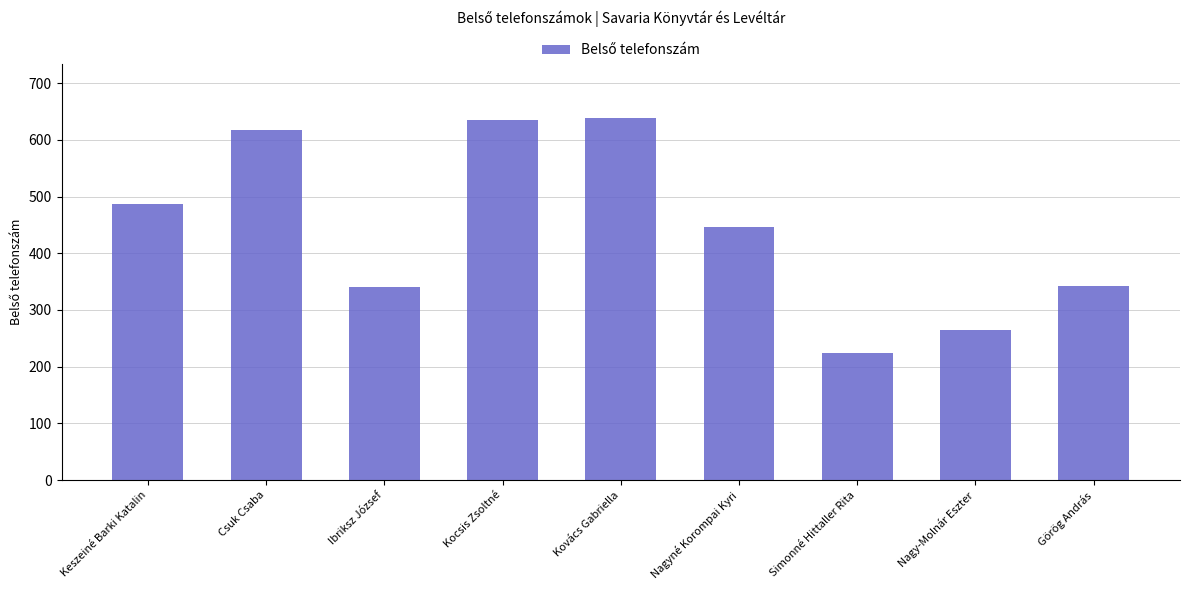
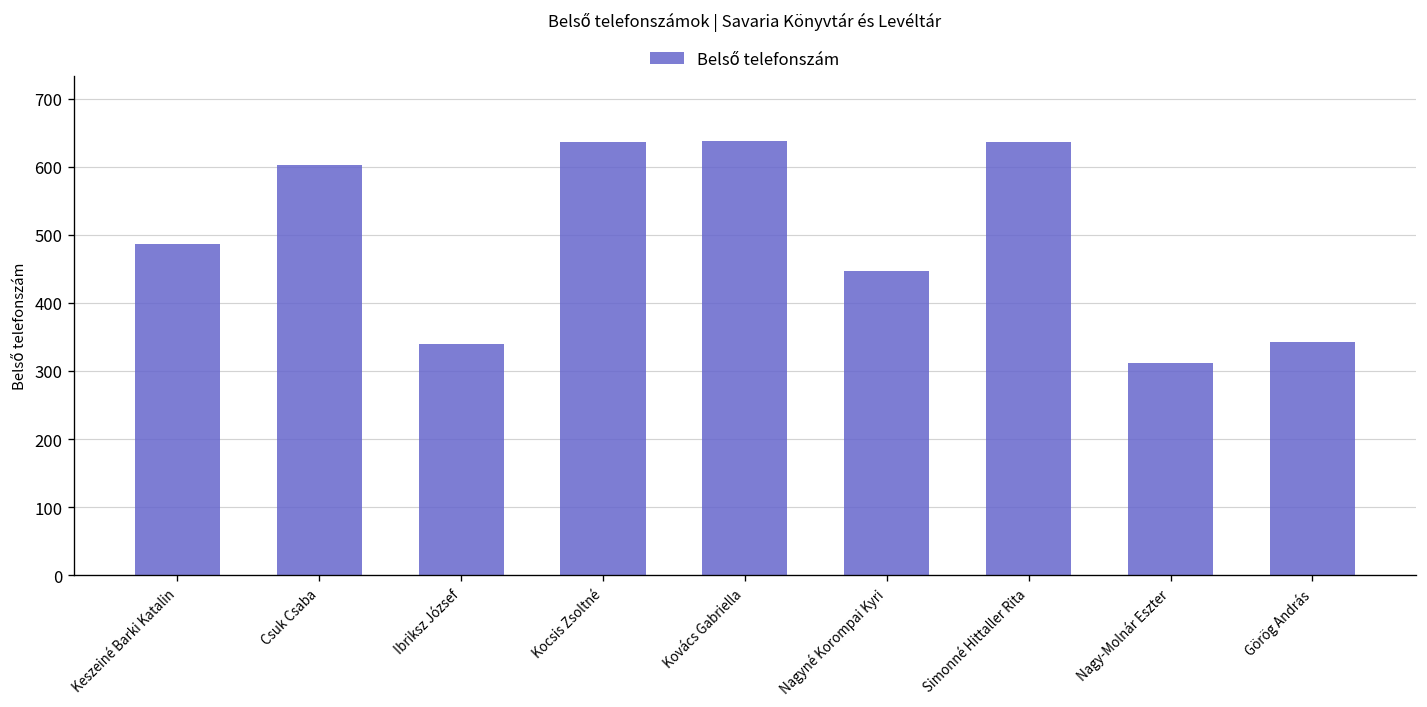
Csuk Csaba: 620 -> 600
Simonné Hittaller Rita: 230 -> 640
Nagy-Molnár Eszter: 270 -> 310
